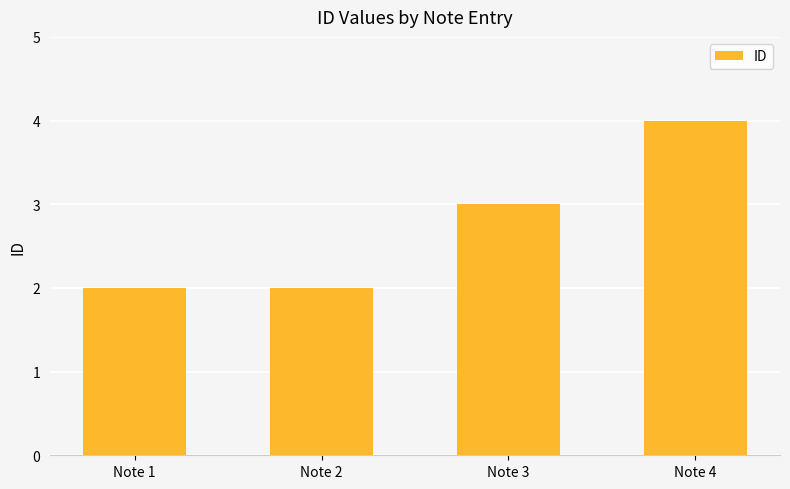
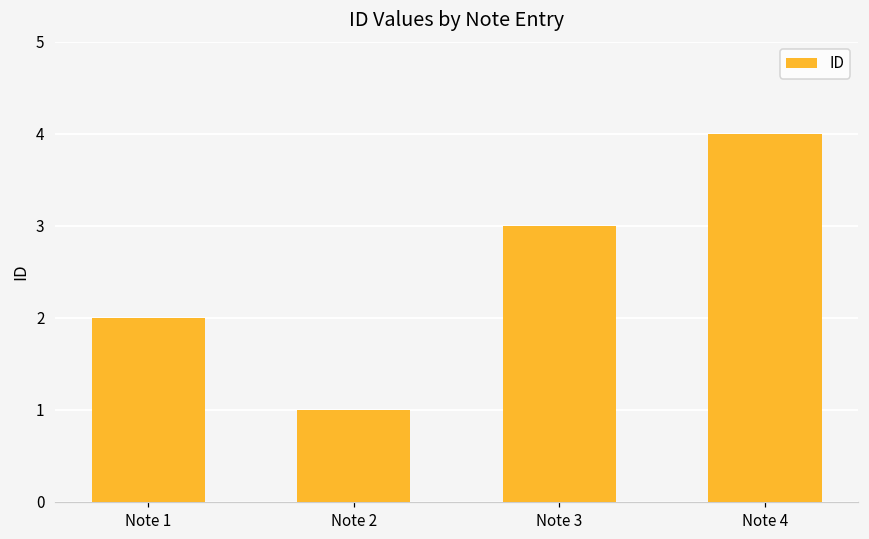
Note 2: 2 -> 1
